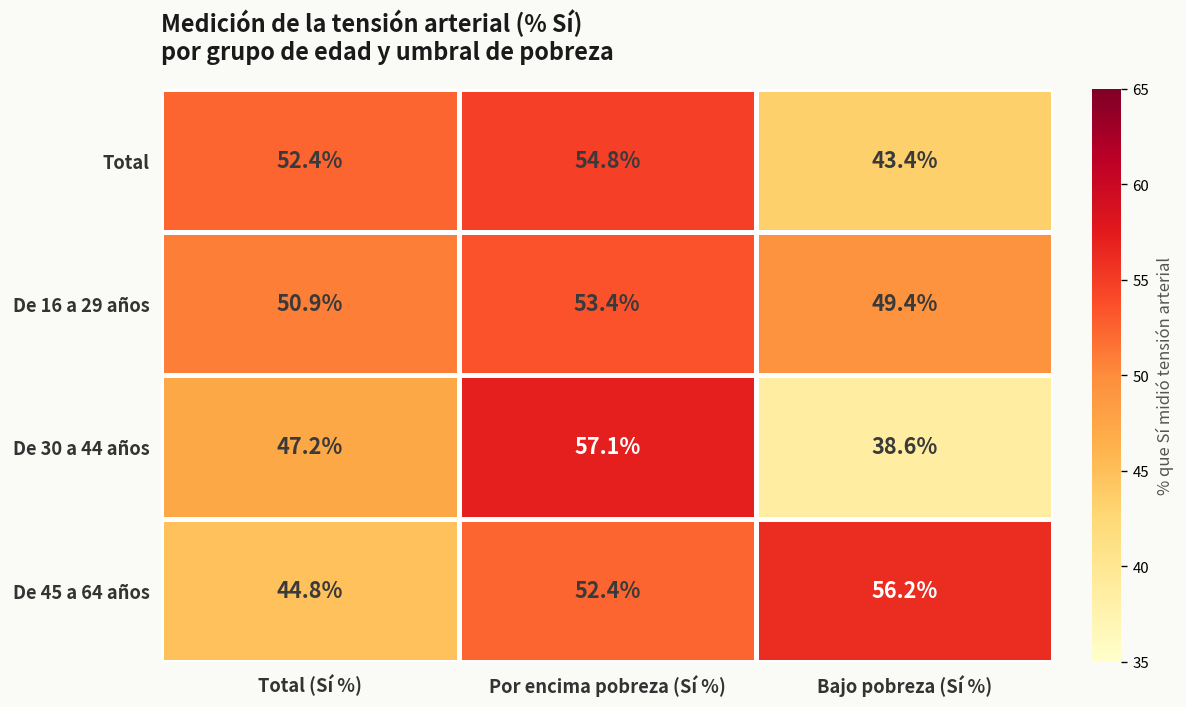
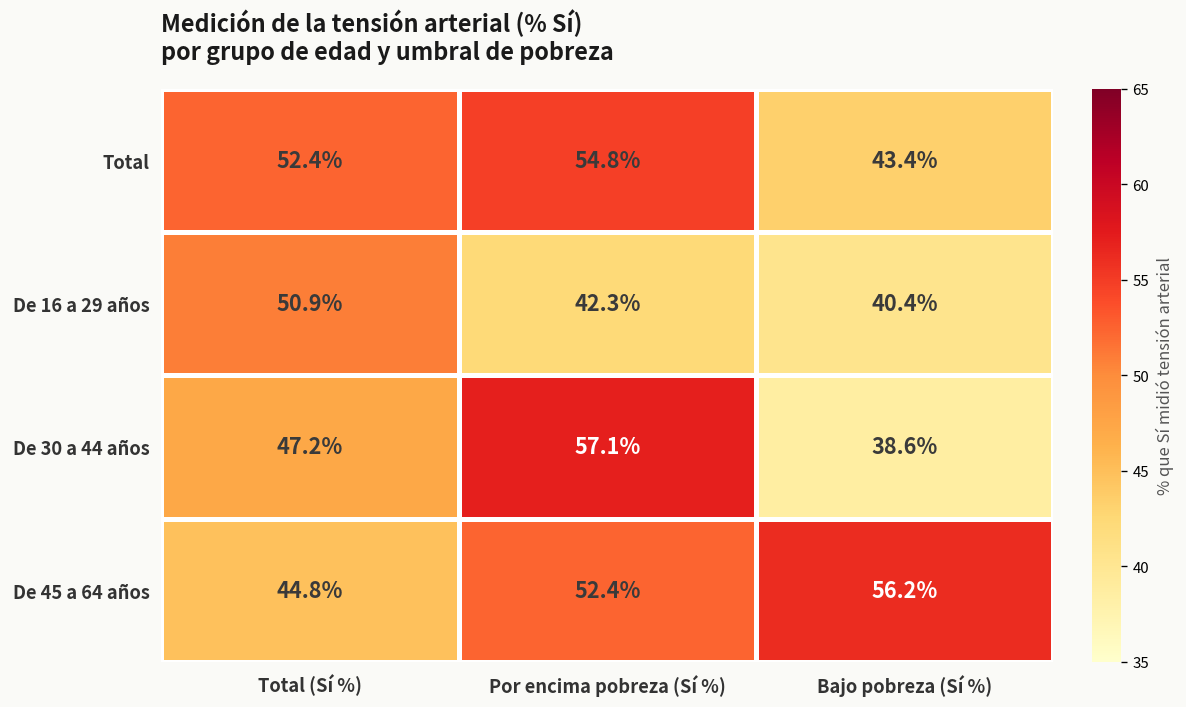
De 16 a 29 años, Por encima pobreza (Sí %): 53.4% -> 42.3%
De 16 a 29 años, Bajo pobreza (Sí %): 49.4% -> 40.4%
